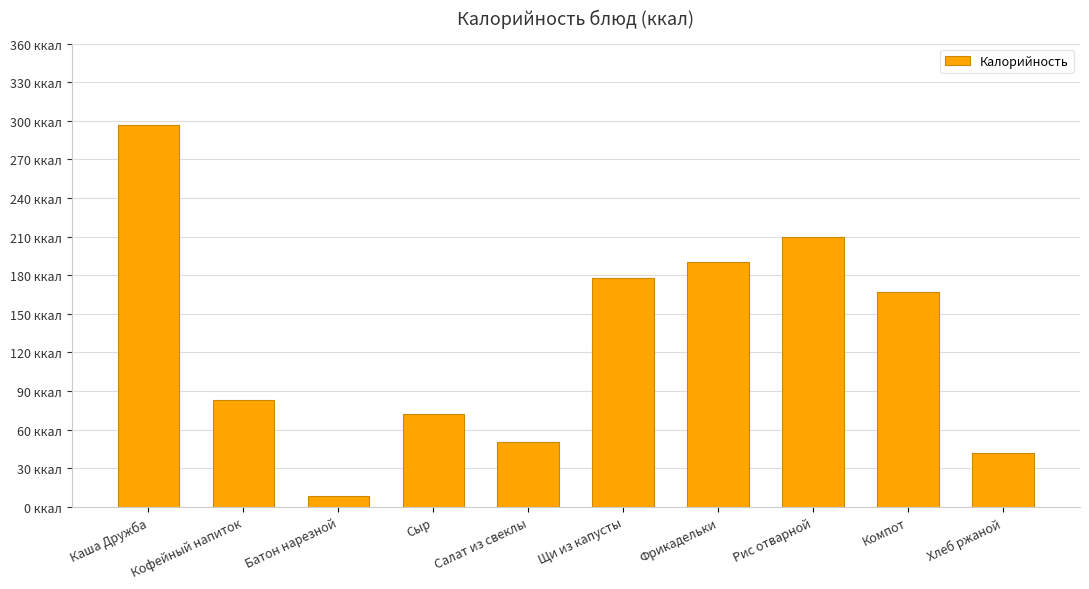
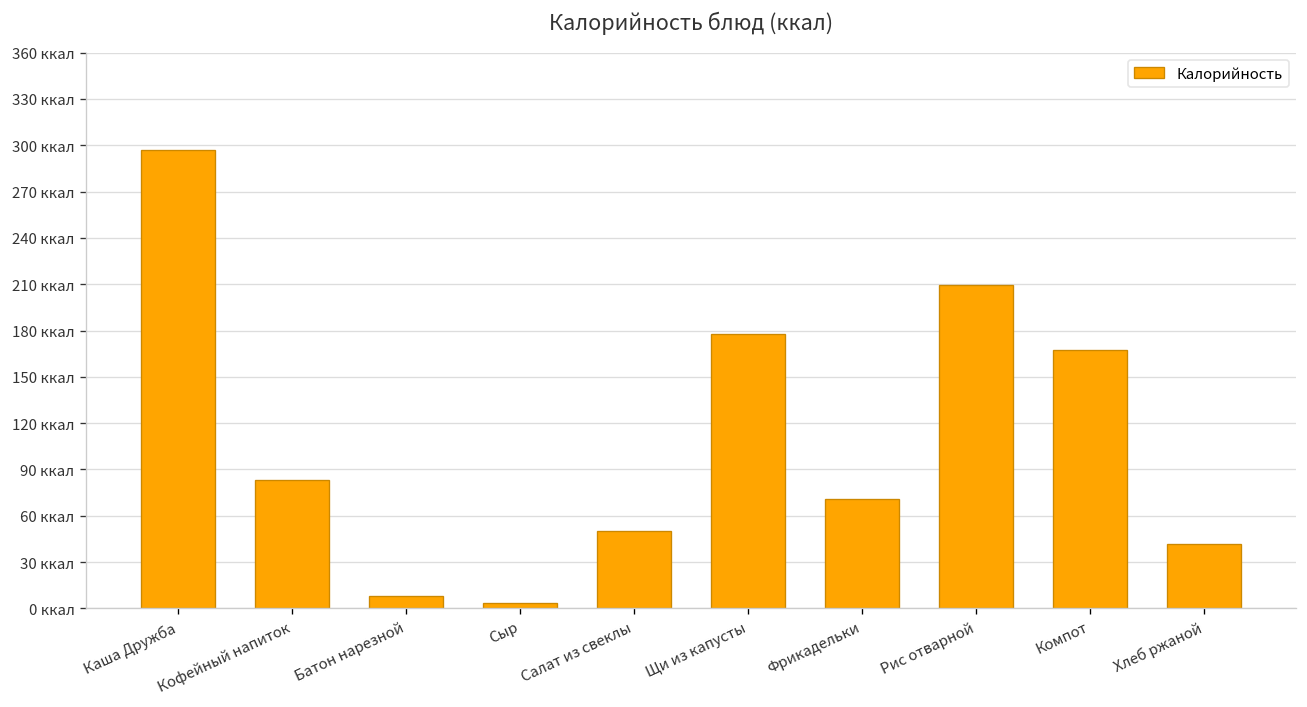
Сыр: 72 ккал -> 4 ккал
Фрикадельки: 190 ккал -> 71 ккал
